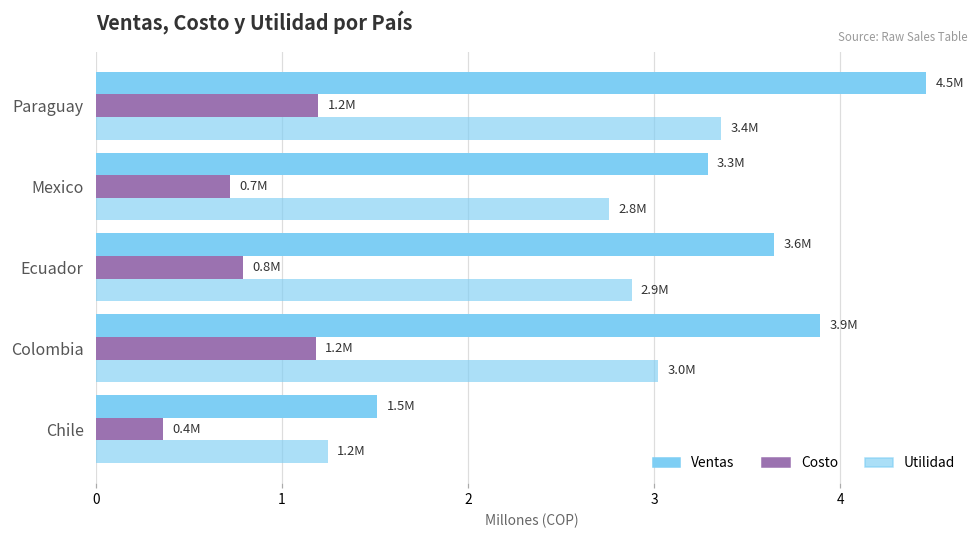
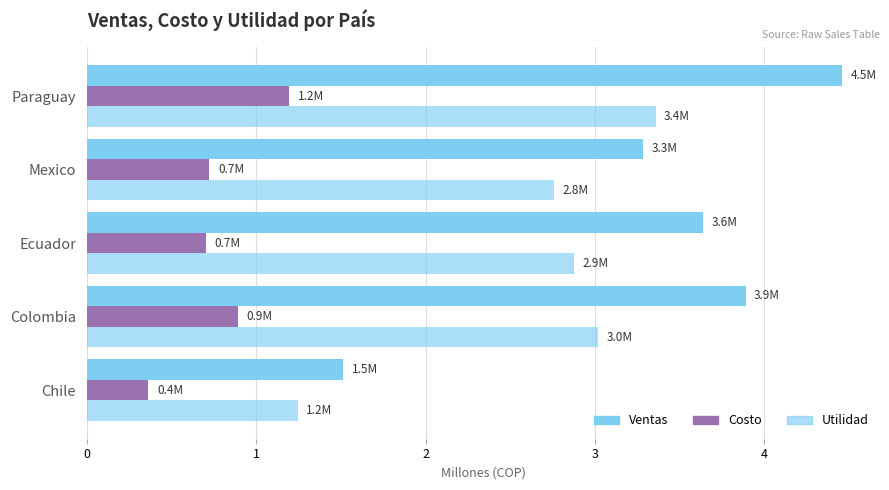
Costo, Ecuador: 0.8M -> 0.7M
Costo, Colombia: 1.2M -> 0.9M
